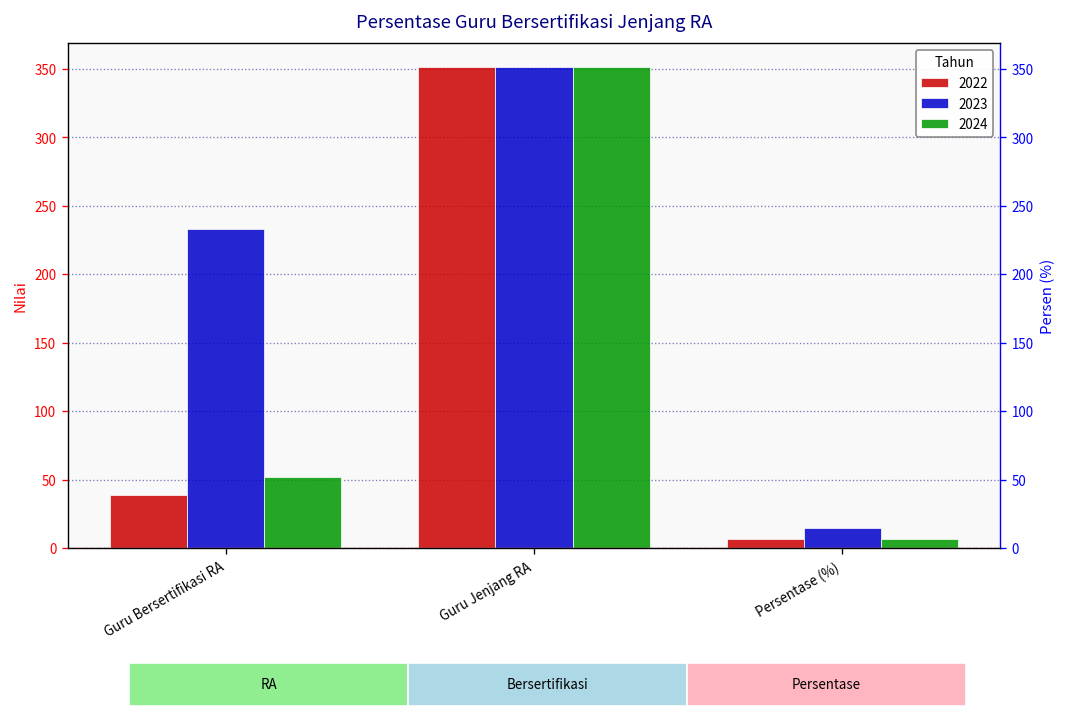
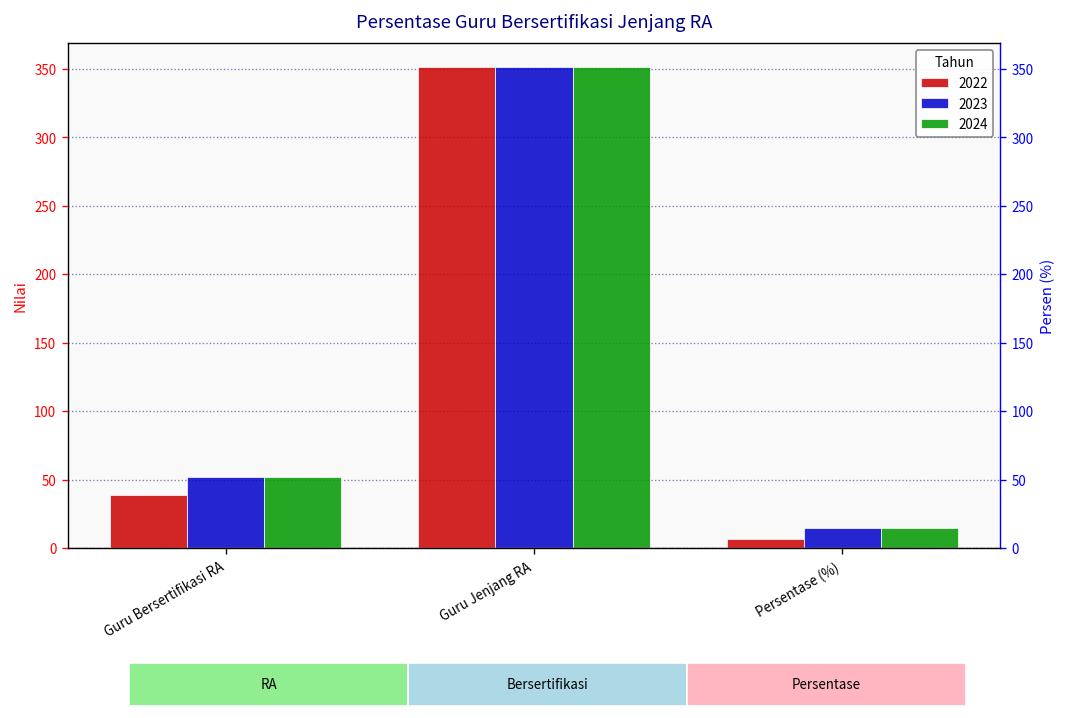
2023, Guru Bersertifikasi RA: 233 -> 52
2024, Persentase (%): 6 -> 15
